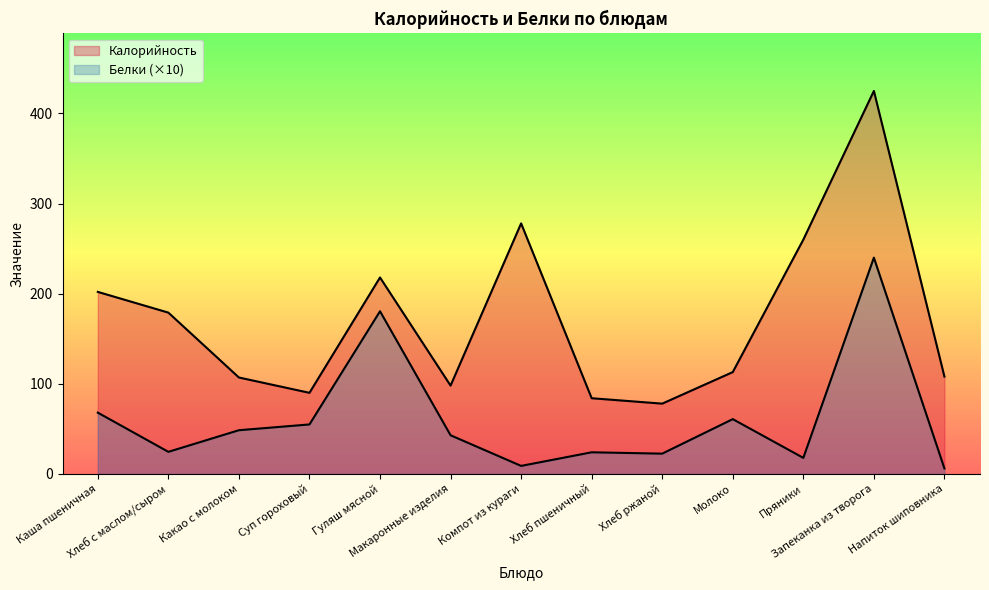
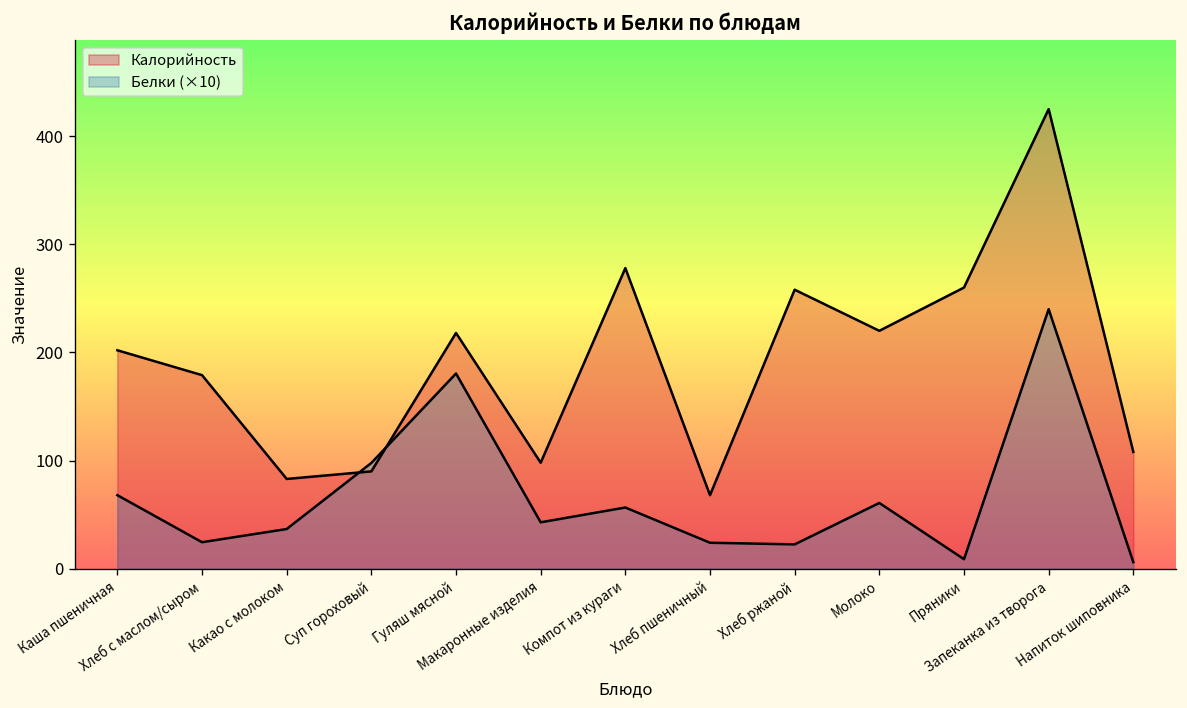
Калорийность, Какао с молоком: 110 -> 80
Белки (×10), Какао с молоком: 50 -> 40
Белки (×10), Суп гороховый: 50 -> 100
Белки (×10), Компот из кураги: 10 -> 60
Калорийность, Хлеб пшеничный: 80 -> 70
Калорийность, Хлеб ржаной: 80 -> 260
Калорийность, Молоко: 110 -> 220
Белки (×10), Пряники: 20 -> 10
